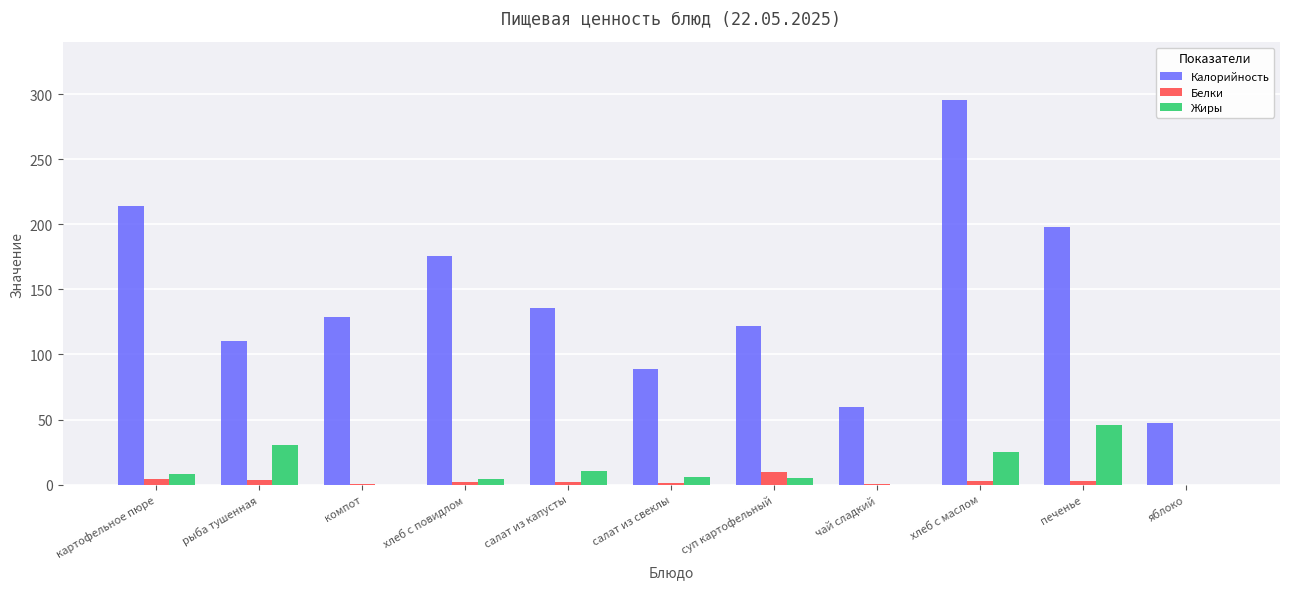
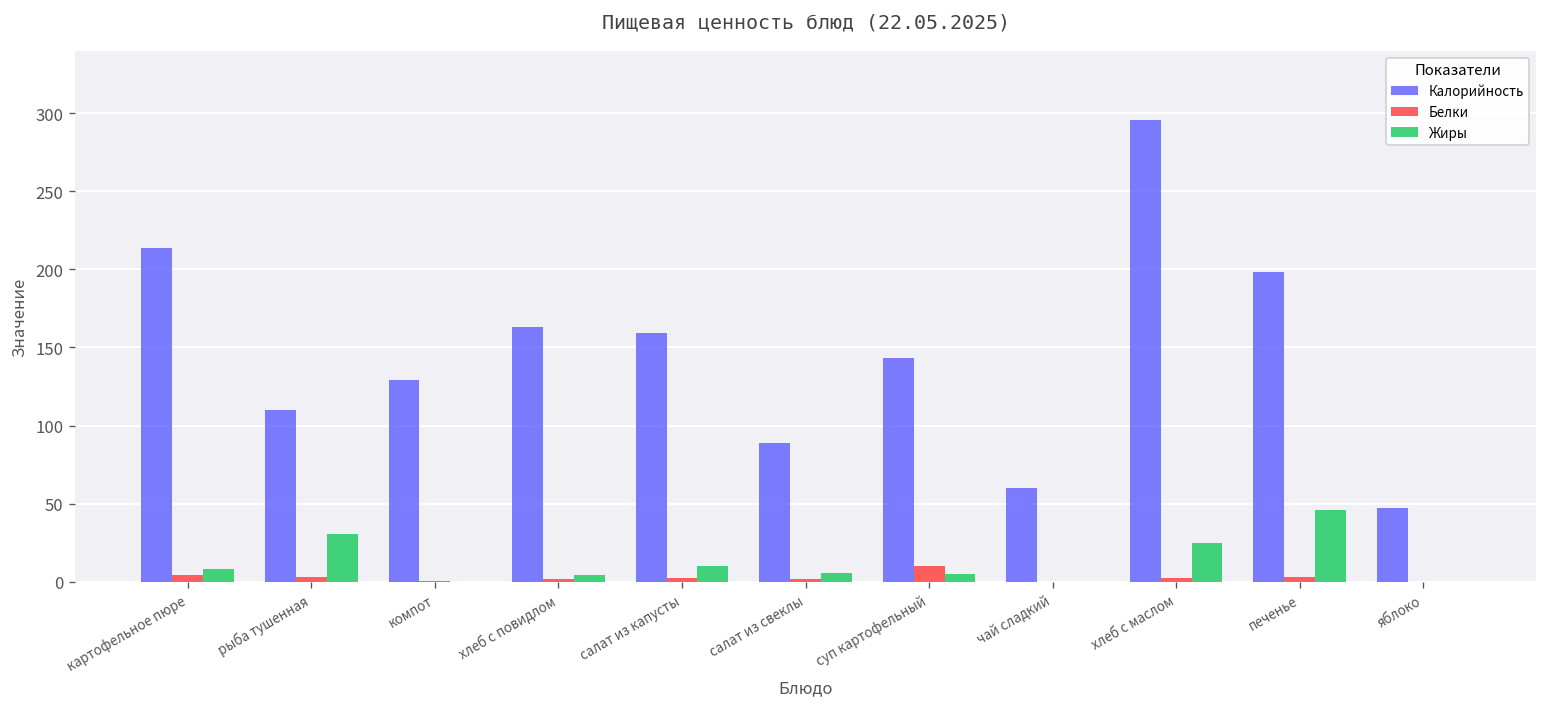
Калорийность, хлеб с повидлом: 176 -> 163
Калорийность, салат из капусты: 136 -> 159
Калорийность, суп картофельный: 122 -> 144
